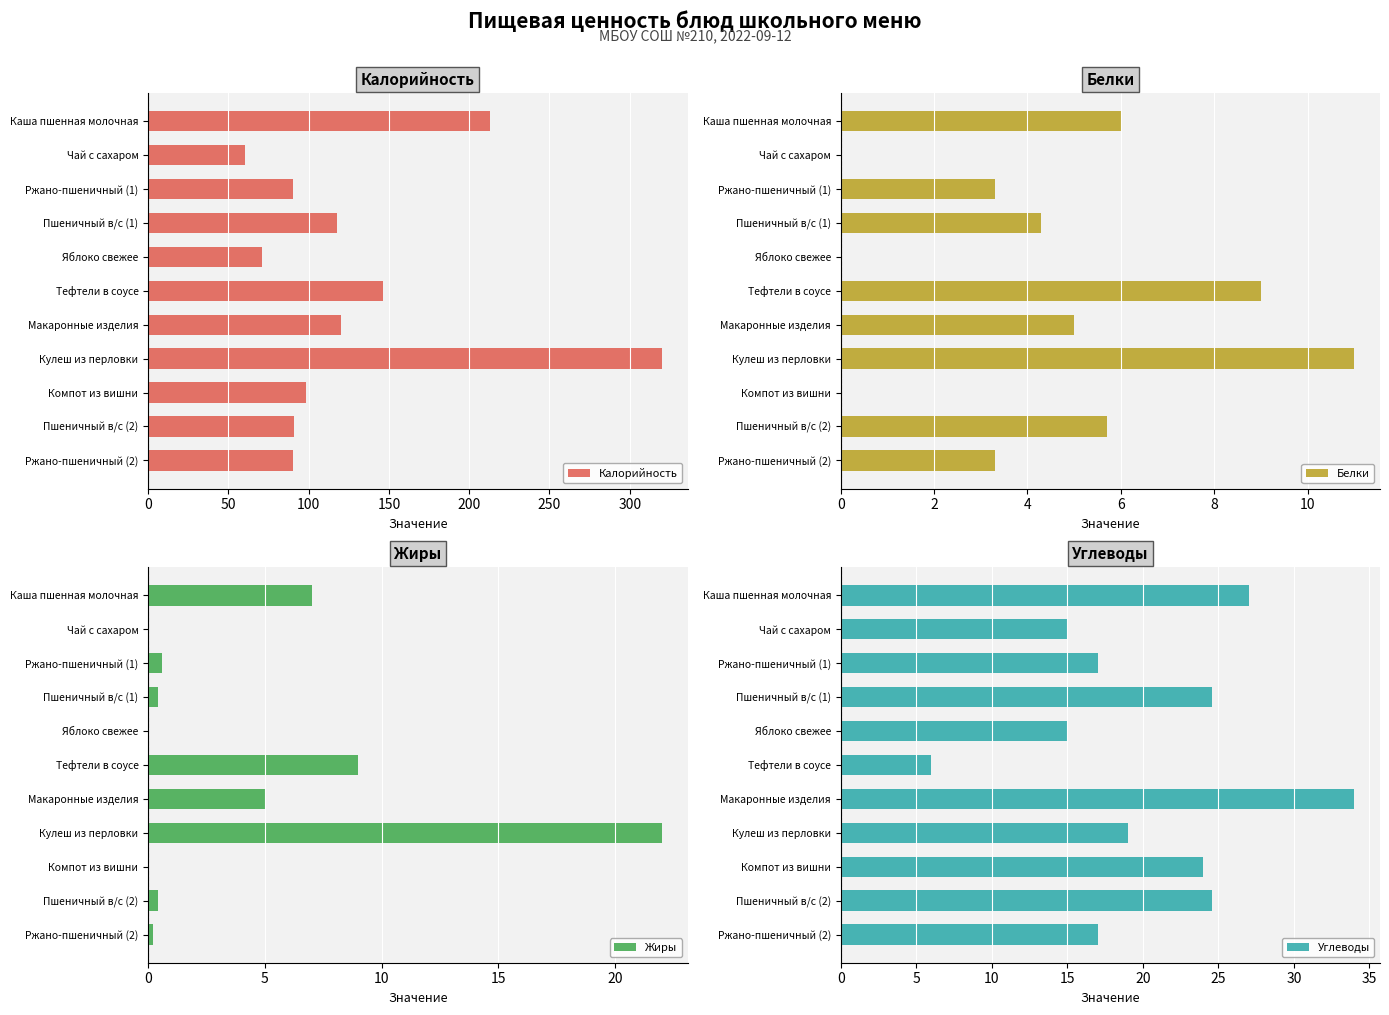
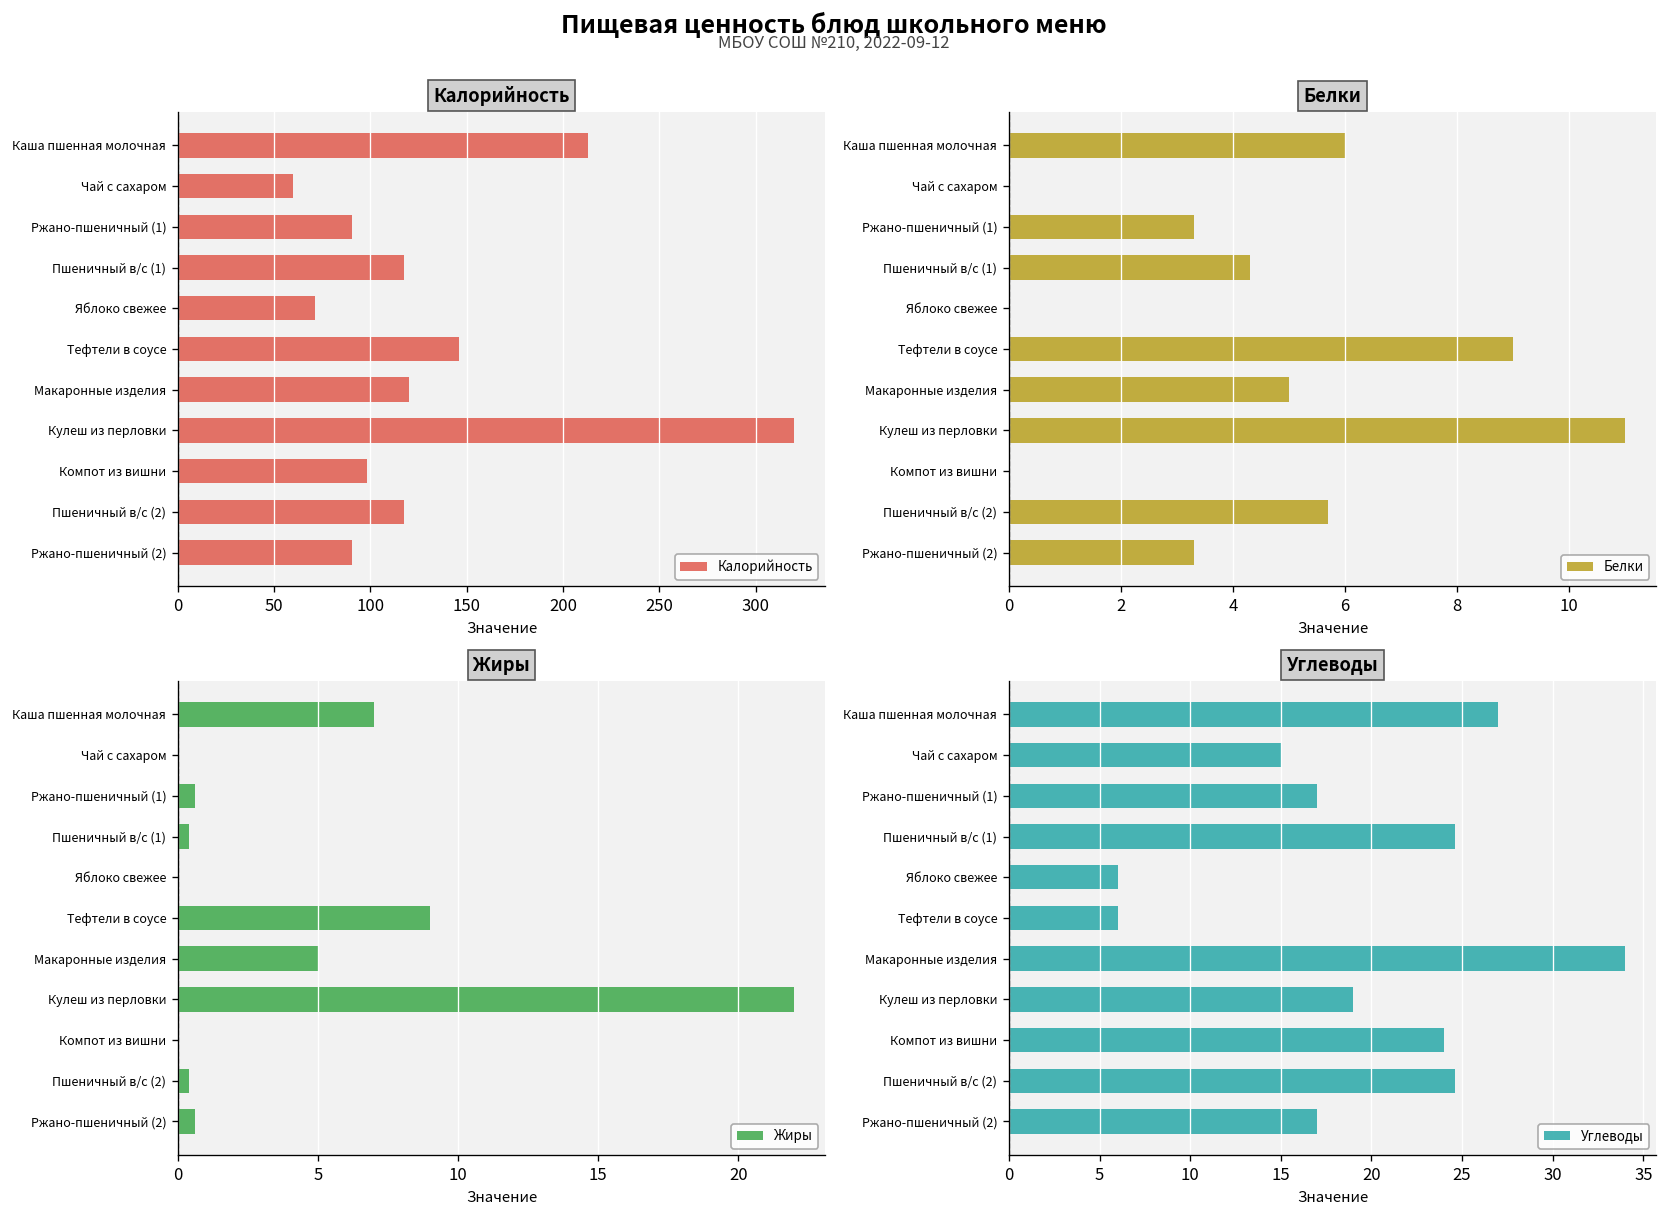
Калорийность, Пшеничный в/с (2): 91 -> 117
Жиры, Ржано-пшеничный (2): 0.2 -> 0.6
Углеводы, Яблоко свежее: 15 -> 6
